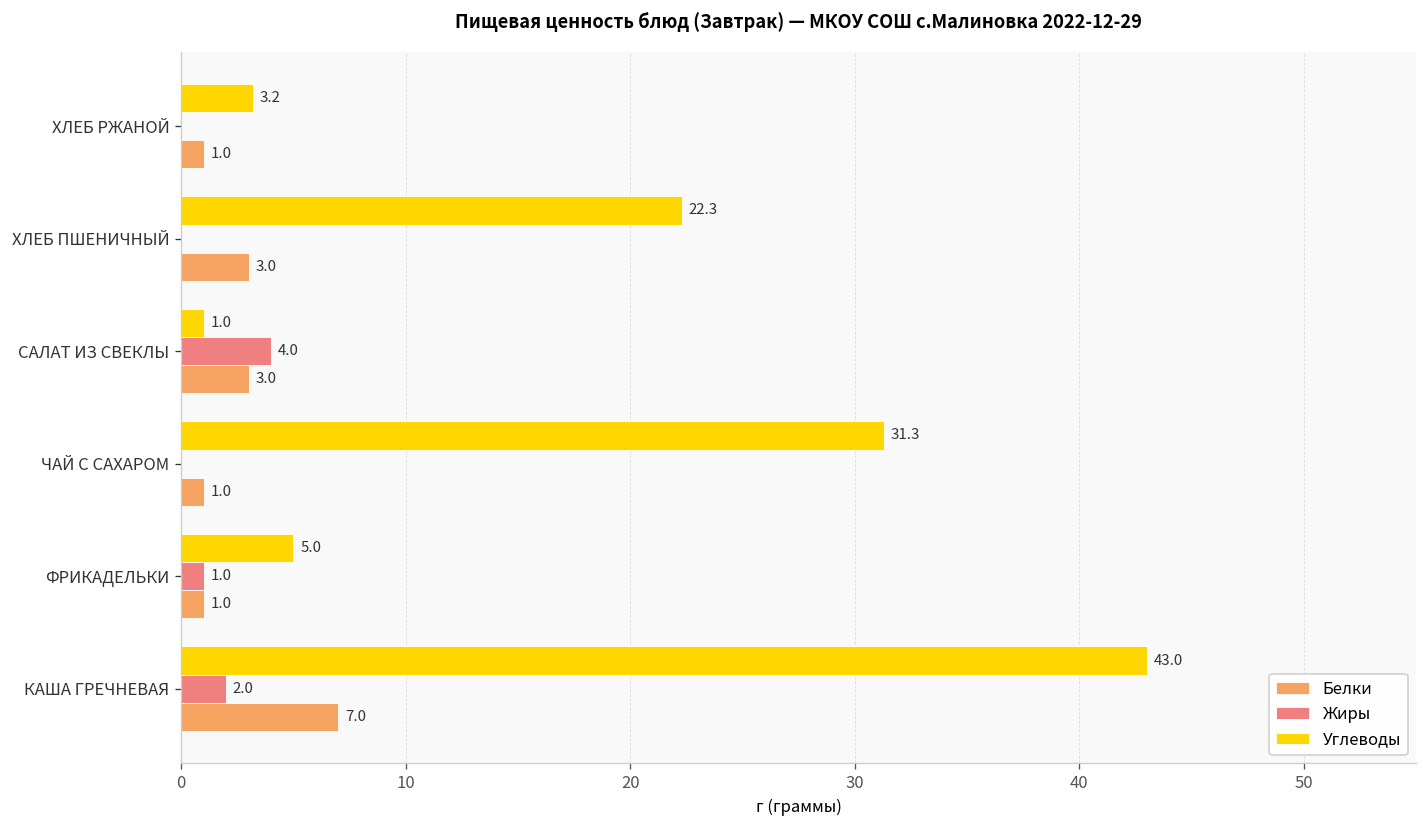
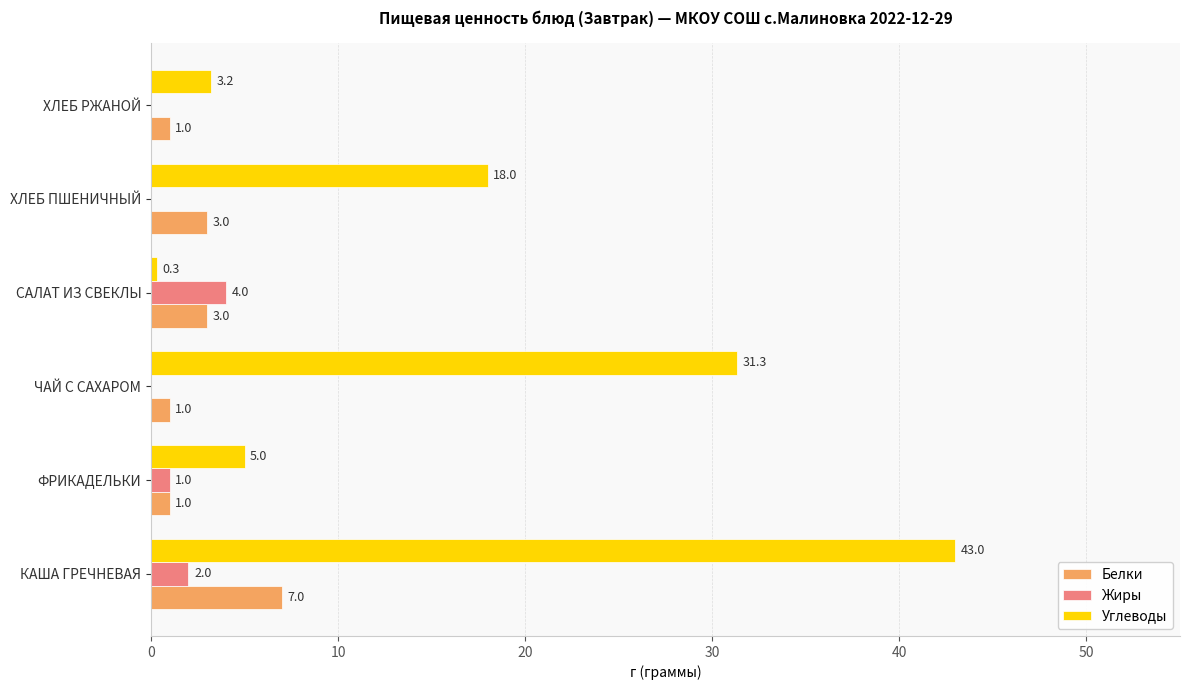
Углеводы, ХЛЕБ ПШЕНИЧНЫЙ: 22.3 -> 18.0
Углеводы, САЛАТ ИЗ СВЕКЛЫ: 1.0 -> 0.3
